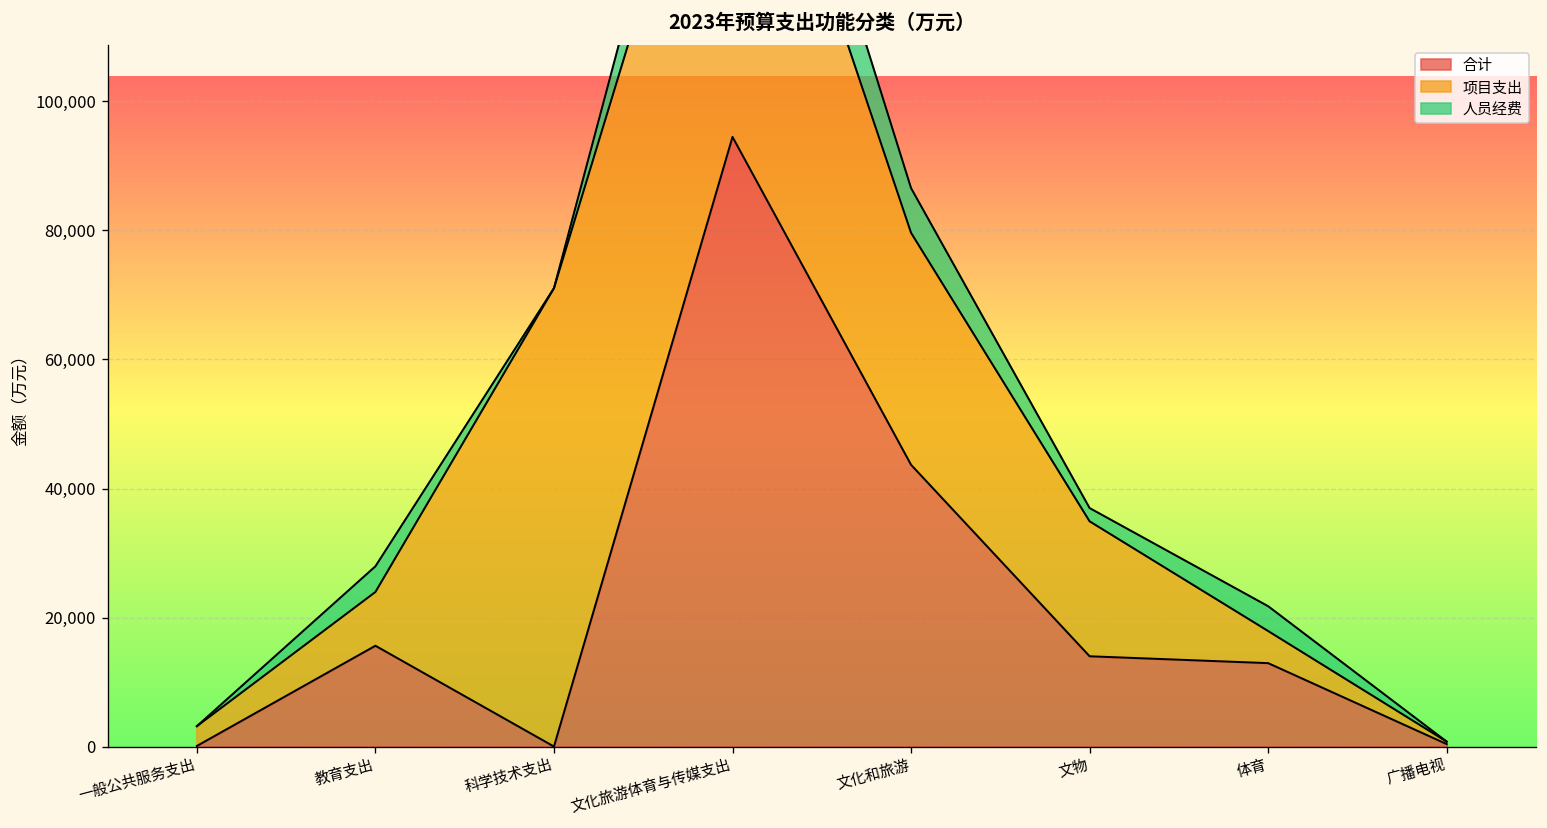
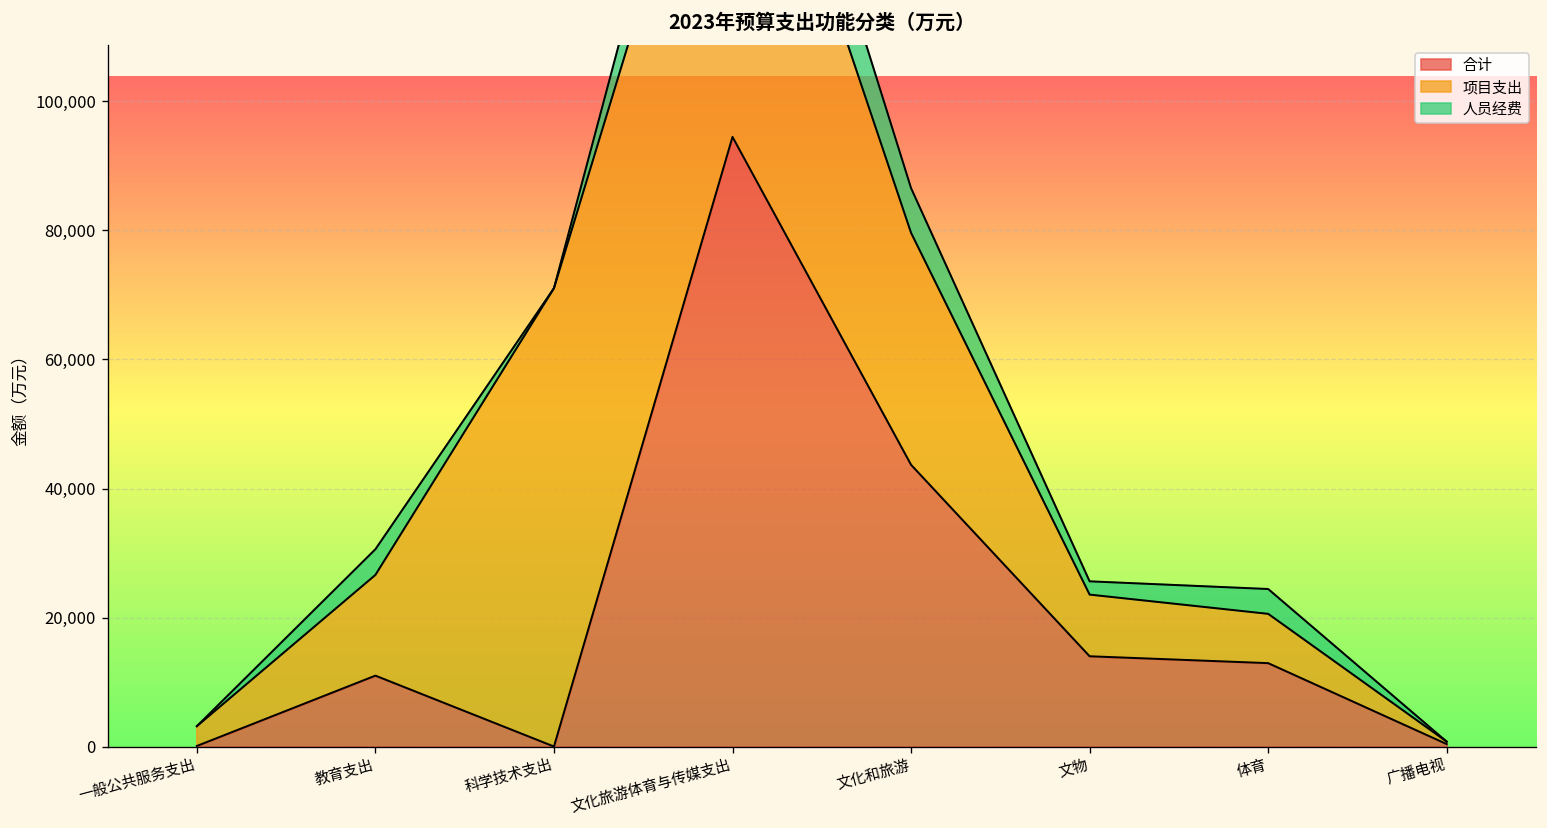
合计, 教育支出: 16,000 -> 11,000
项目支出, 教育支出: 8,000 -> 16,000
项目支出, 文物: 21,000 -> 10,000
项目支出, 体育: 5,000 -> 8,000
